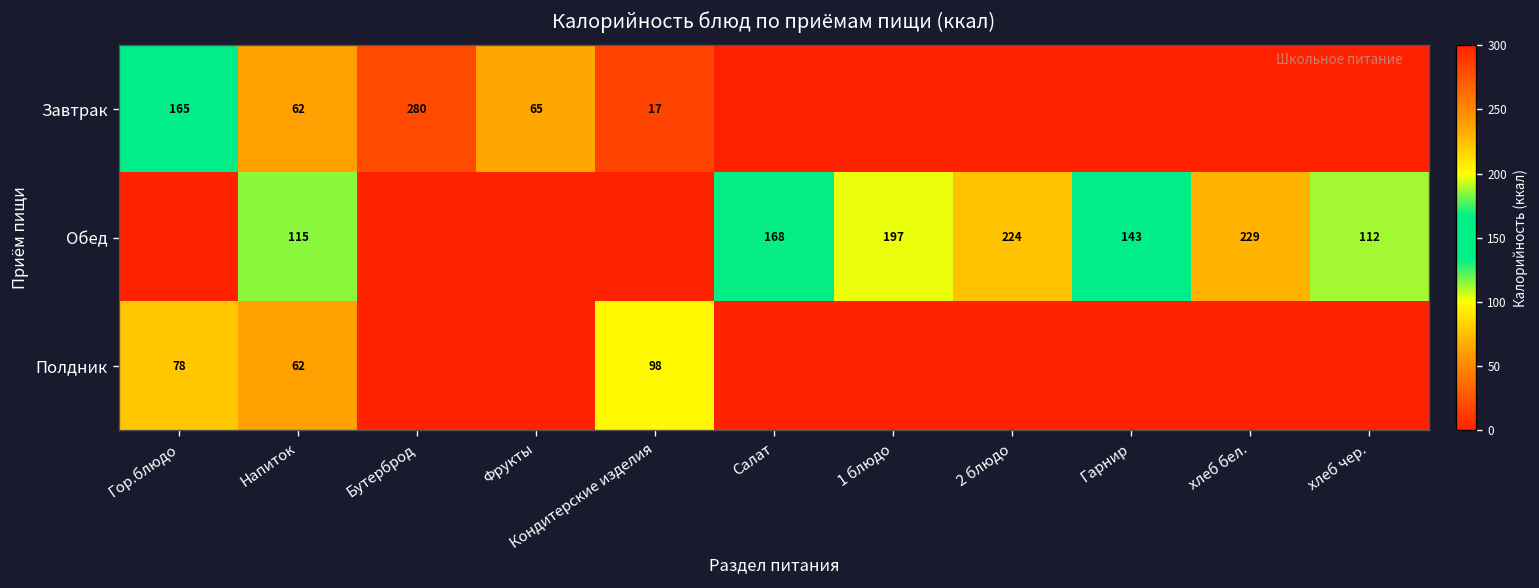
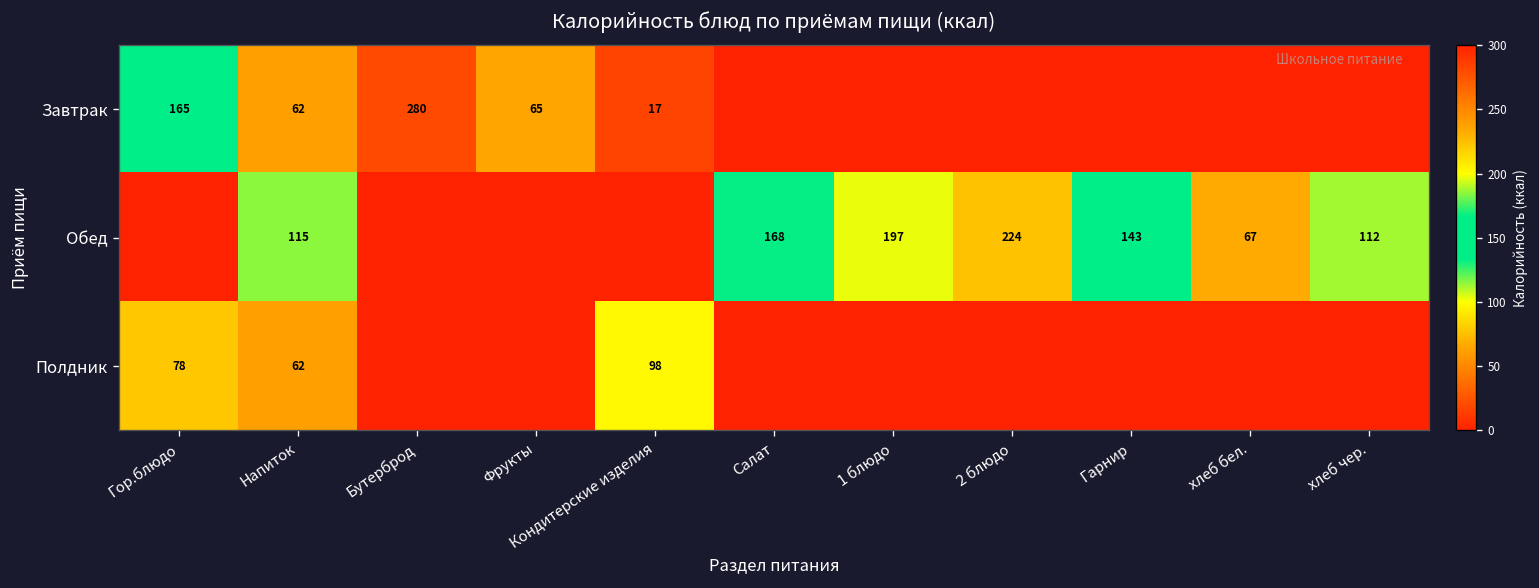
Обед, хлеб бел.: 229 -> 67
